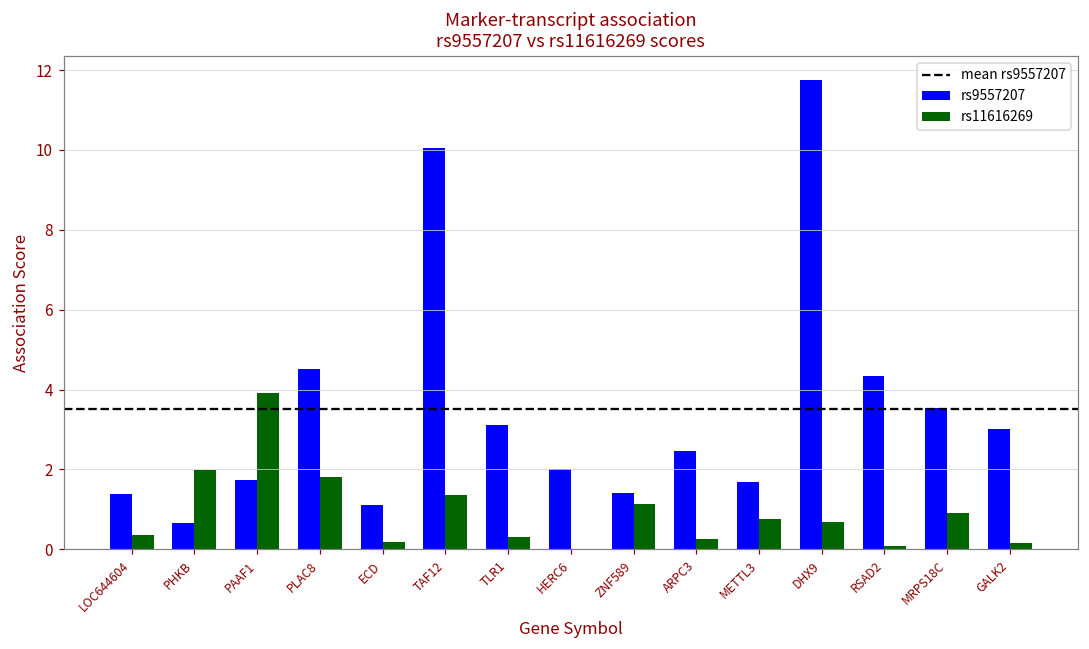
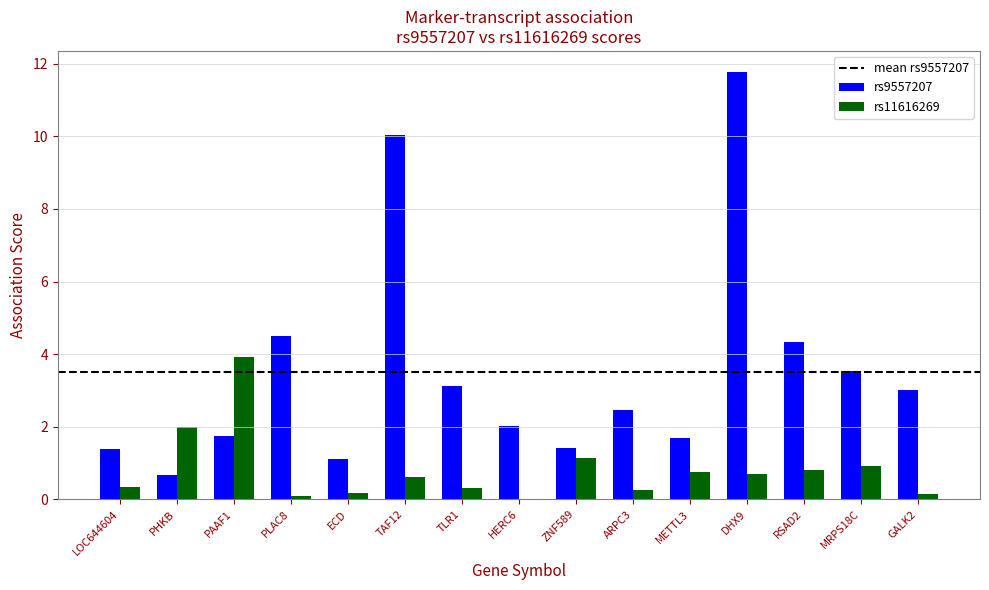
rs11616269, PLAC8: 1.8 -> 0.1
rs11616269, TAF12: 1.4 -> 0.6
rs11616269, RSAD2: 0.1 -> 0.8
